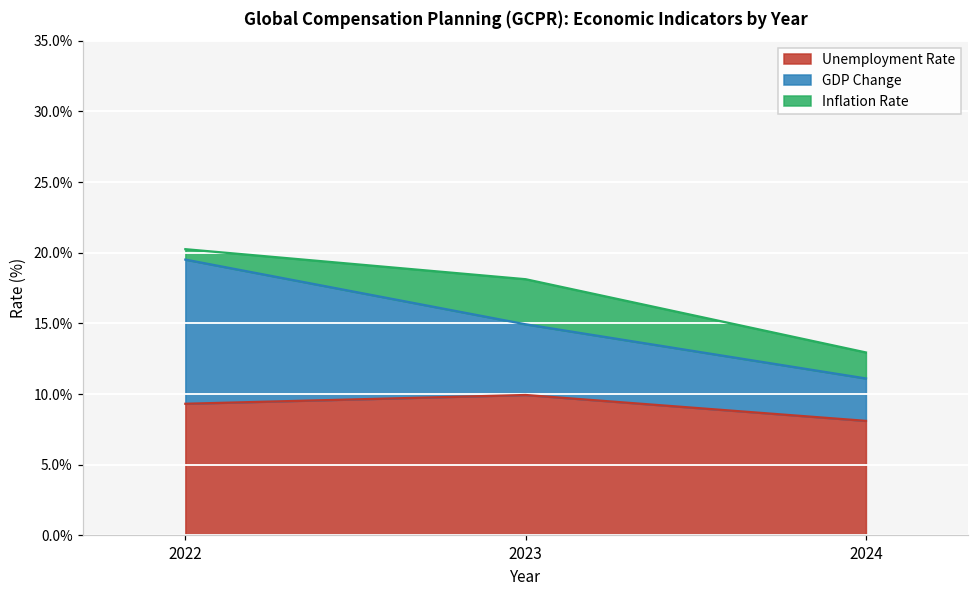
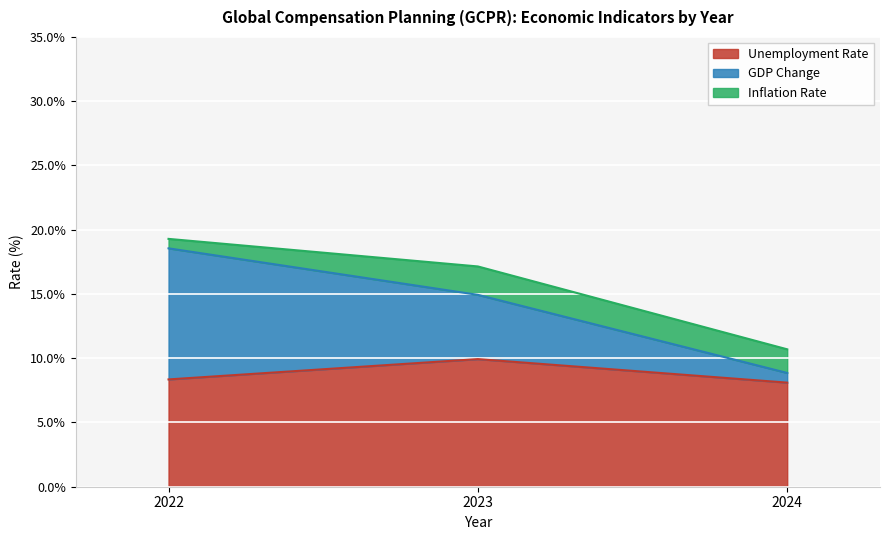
Unemployment Rate, 2022: 9.3% -> 8.4%
Inflation Rate, 2023: 3.2% -> 2.2%
GDP Change, 2024: 3.0% -> 0.8%
